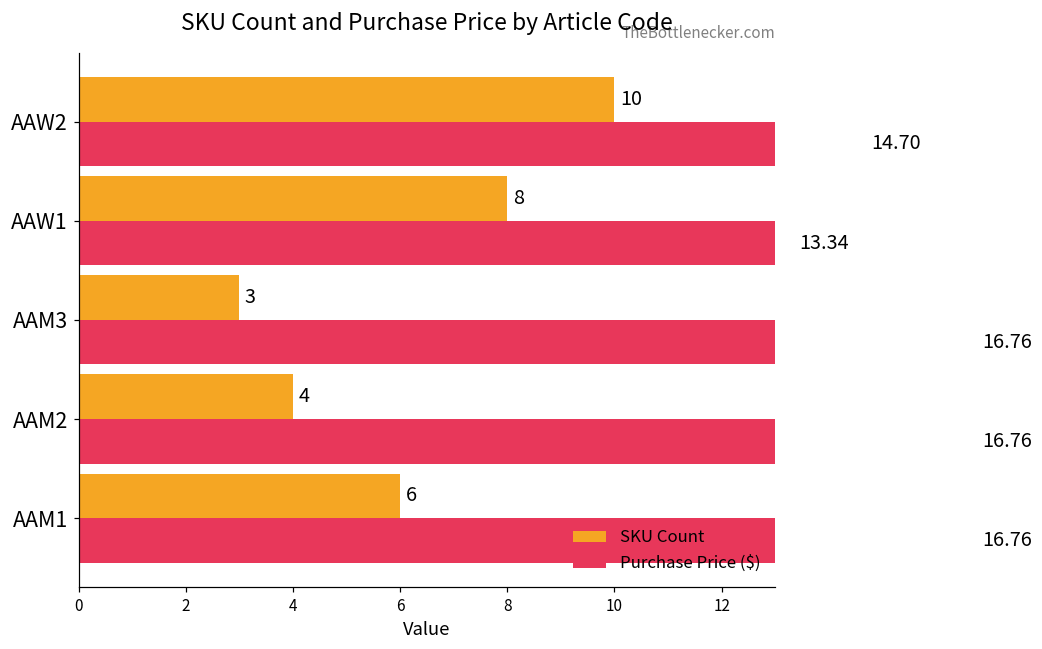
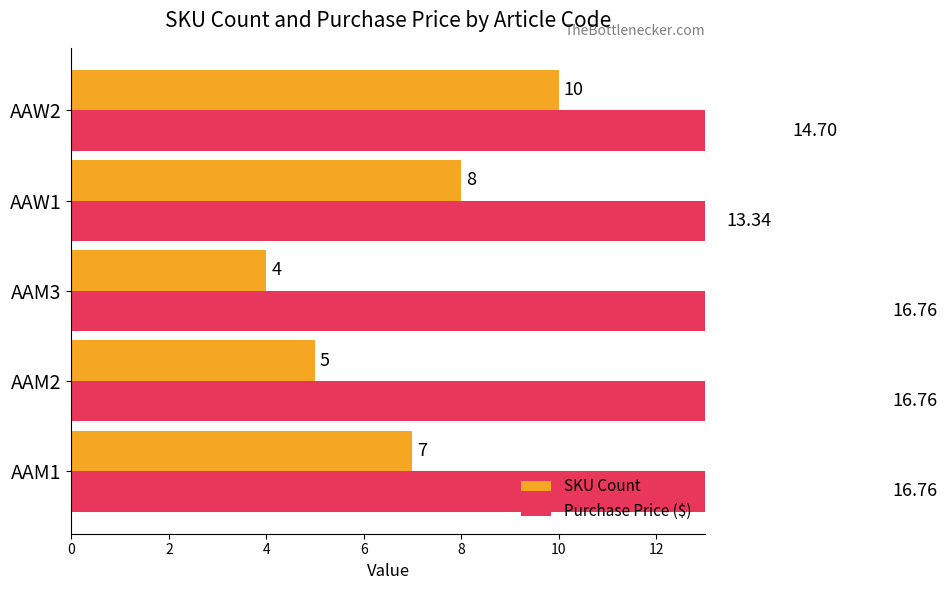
SKU Count, AAM3: 3 -> 4
SKU Count, AAM2: 4 -> 5
SKU Count, AAM1: 6 -> 7
